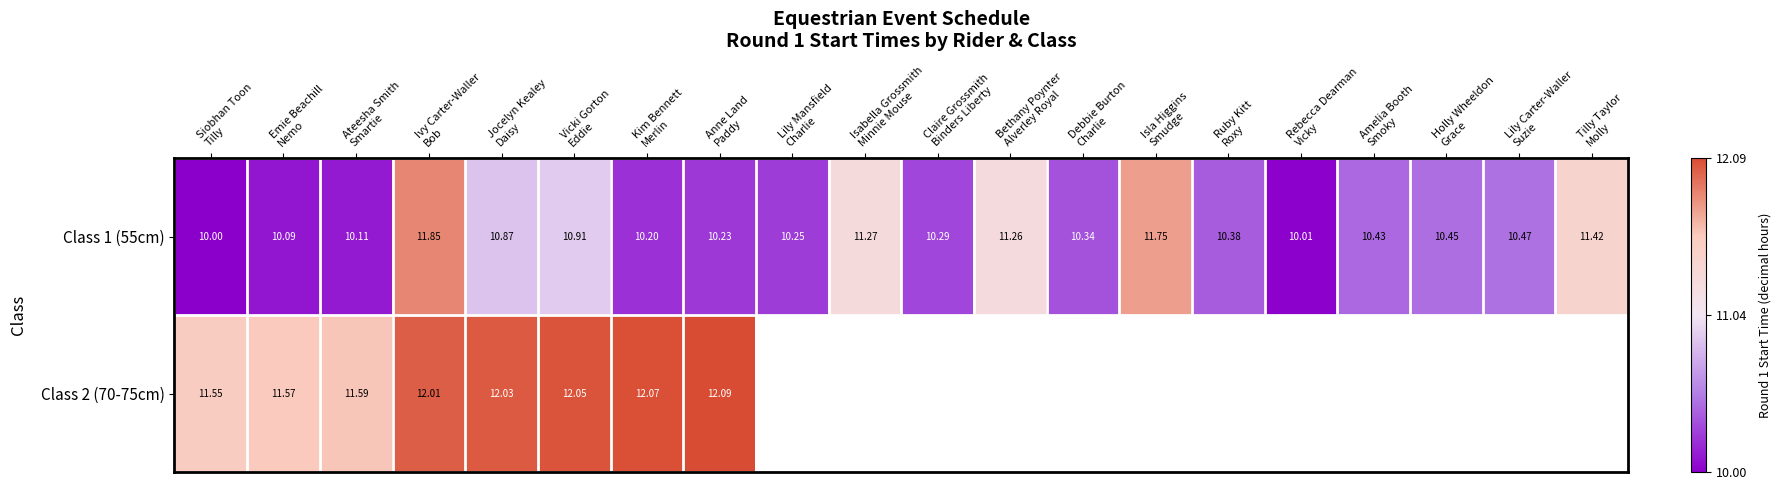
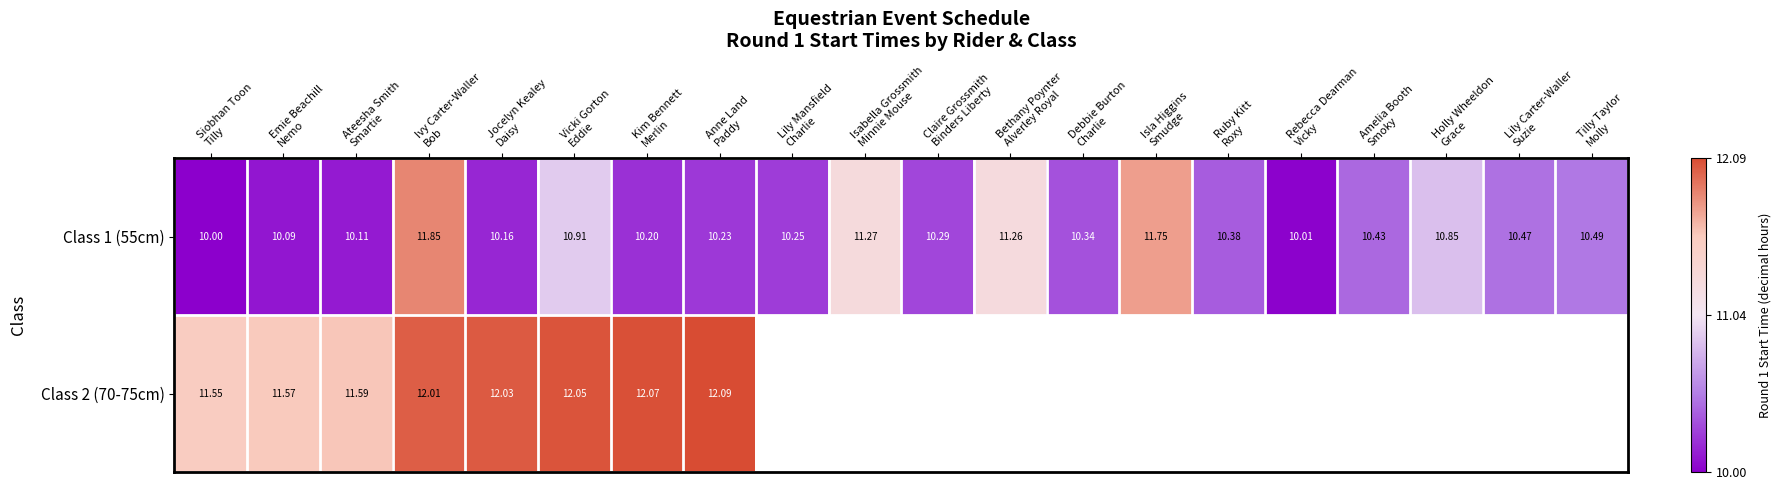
Class 1 (55cm), Jocelyn Kealey Daisy: 10.87 -> 10.16
Class 1 (55cm), Holly Wheeldon Grace: 10.45 -> 10.85
Class 1 (55cm), Tilly Taylor Molly: 11.42 -> 10.49
